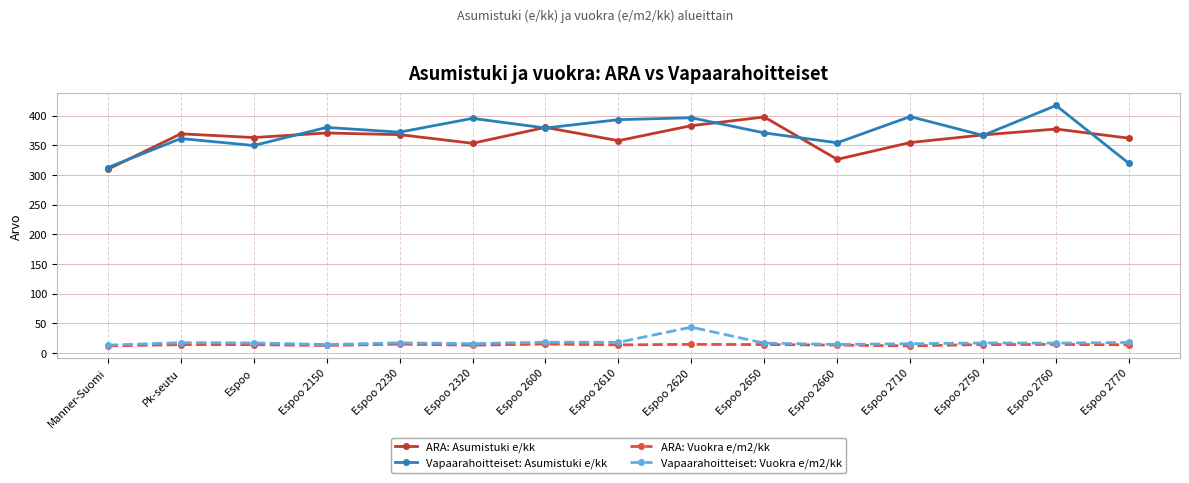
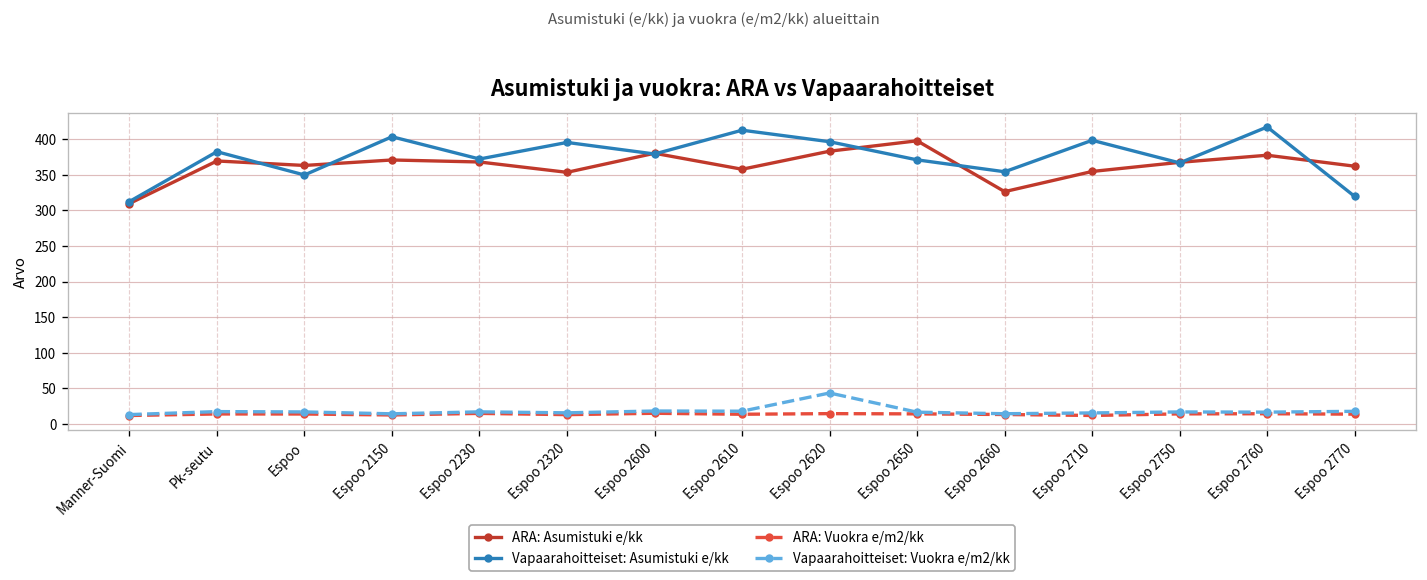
Vapaarahoitteiset: Asumistuki e/kk, Pk-seutu: 360 -> 380
Vapaarahoitteiset: Asumistuki e/kk, Espoo 2150: 380 -> 400
Vapaarahoitteiset: Asumistuki e/kk, Espoo 2610: 390 -> 410
